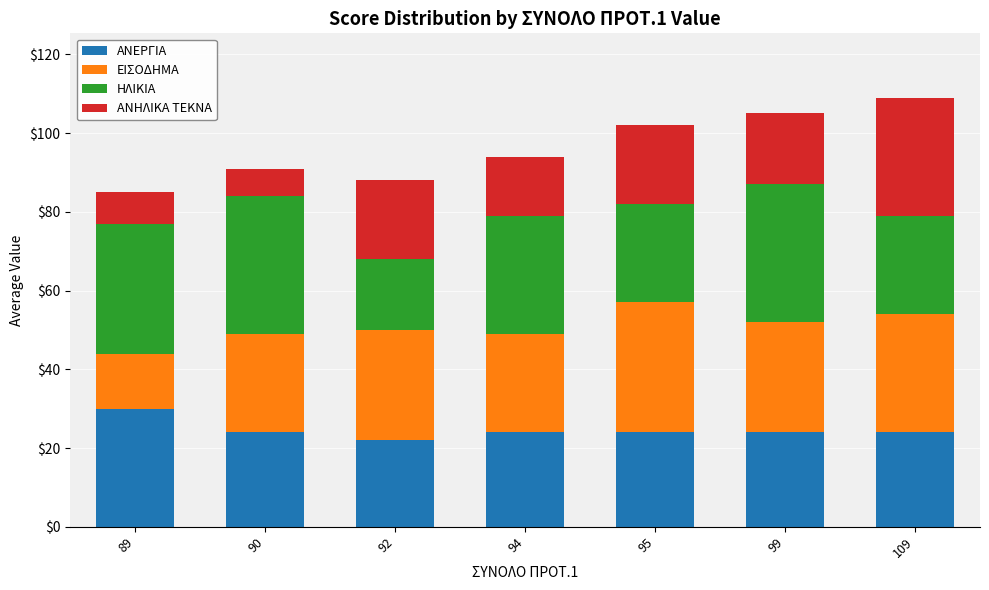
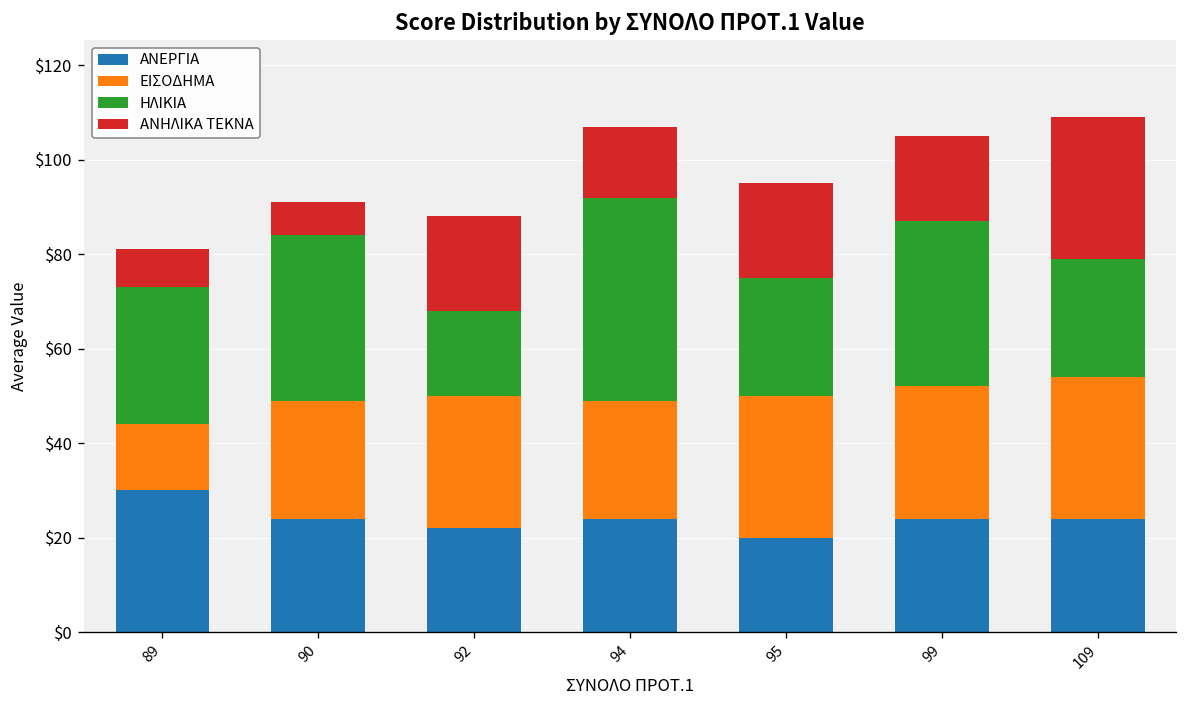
ΗΛΙΚΙΑ, 89: $33 -> $29
ΗΛΙΚΙΑ, 94: $30 -> $43
ΑΝΕΡΓΙΑ, 95: $24 -> $20
ΕΙΣΟΔΗΜΑ, 95: $33 -> $30
